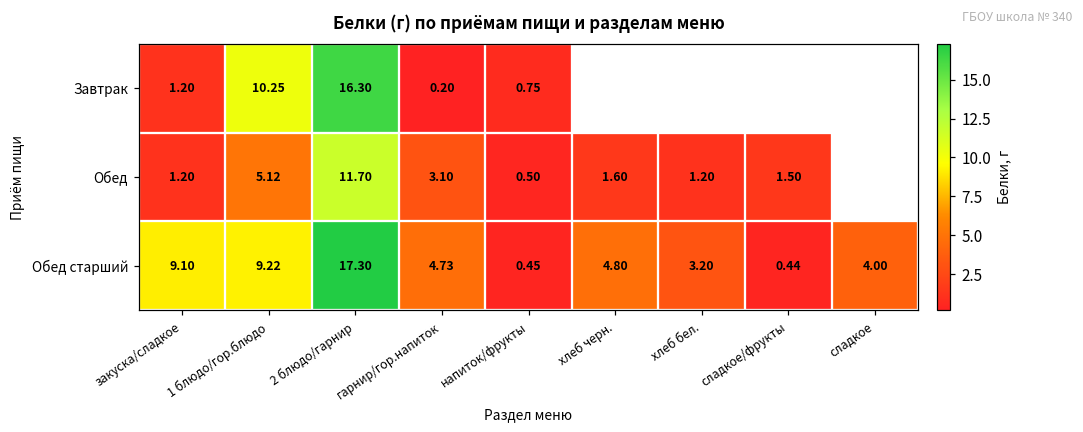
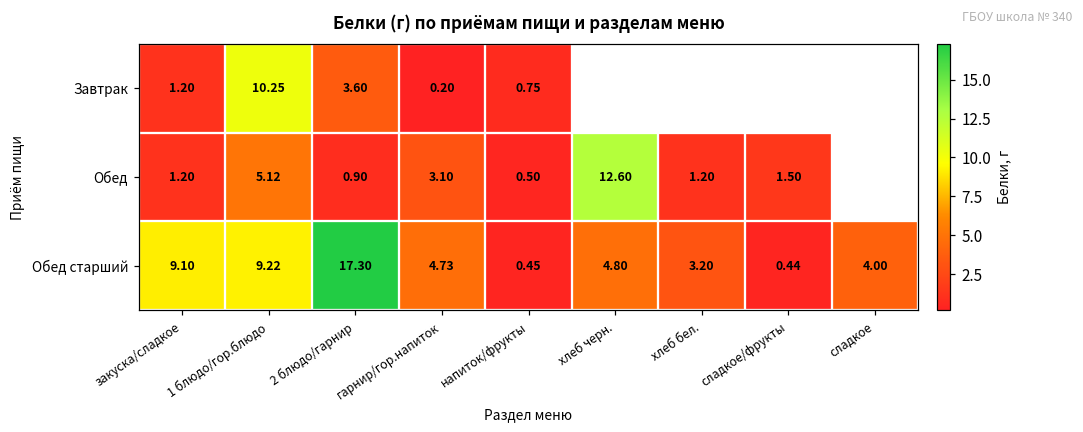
Завтрак, 2 блюдо/гарнир: 16.30 -> 3.60
Обед, 2 блюдо/гарнир: 11.70 -> 0.90
Обед, хлеб черн.: 1.60 -> 12.60
